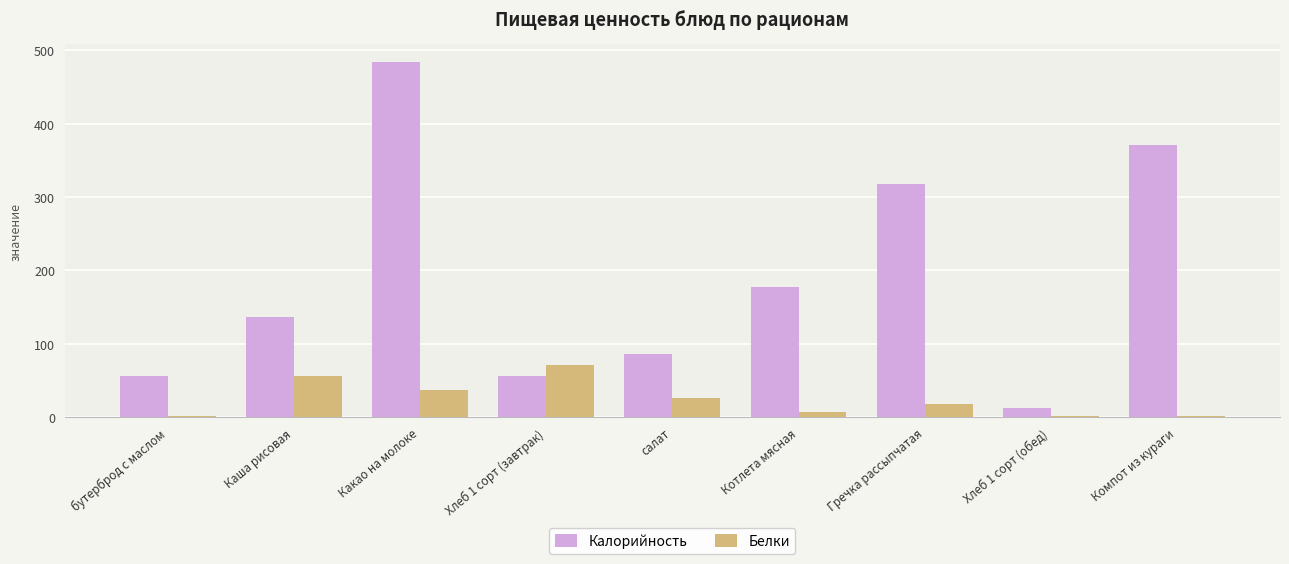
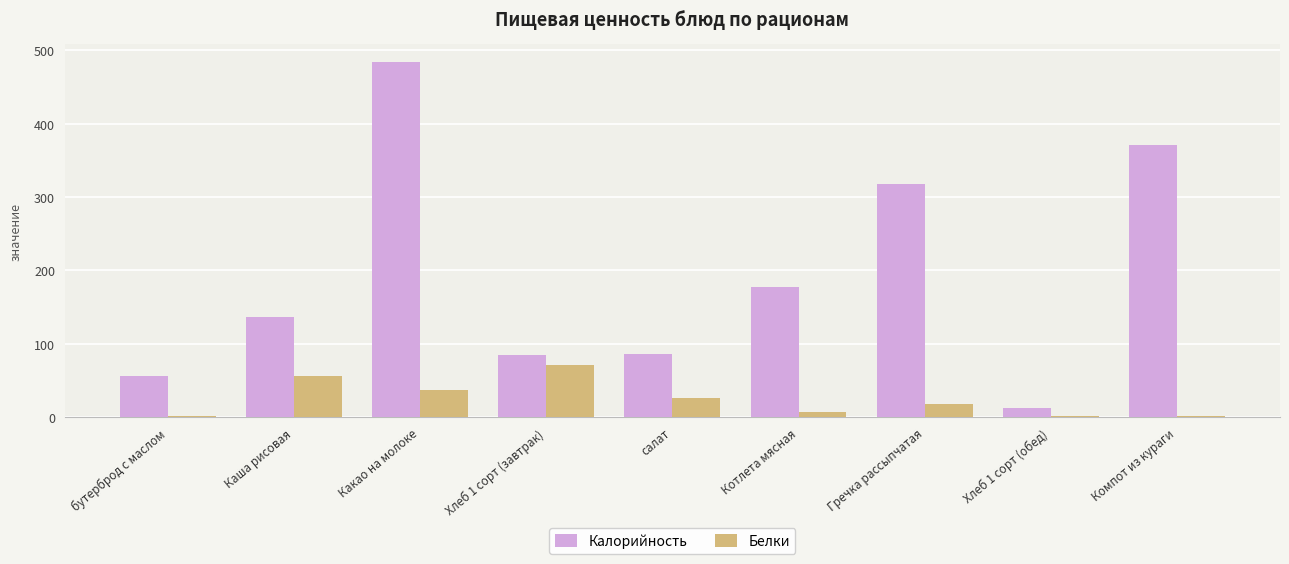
Калорийность, Хлеб 1 сорт (завтрак): 60 -> 80
